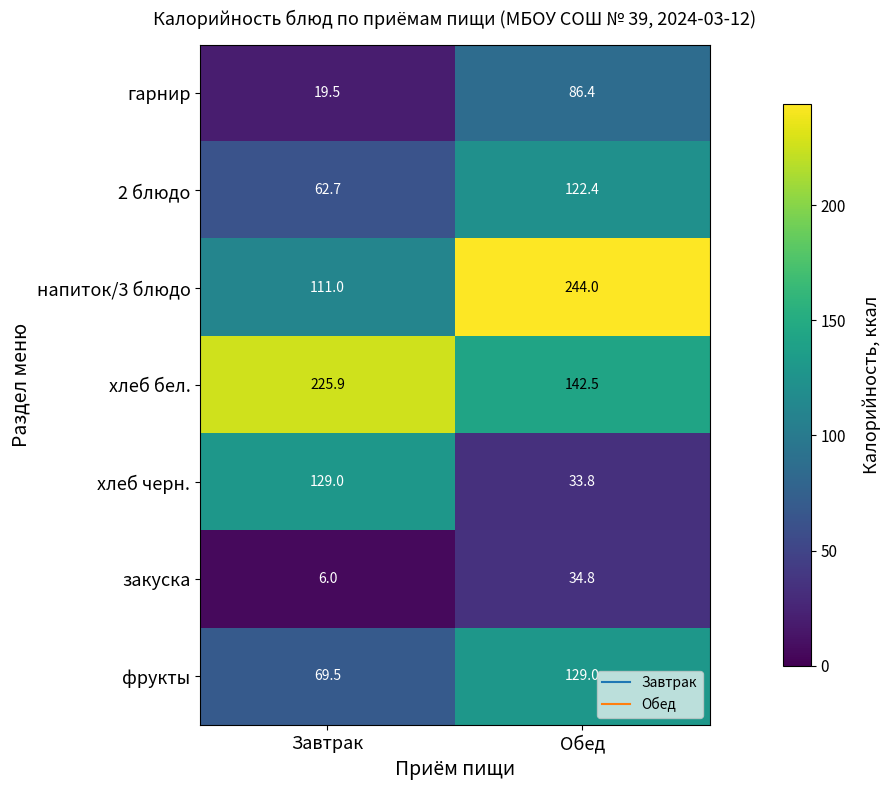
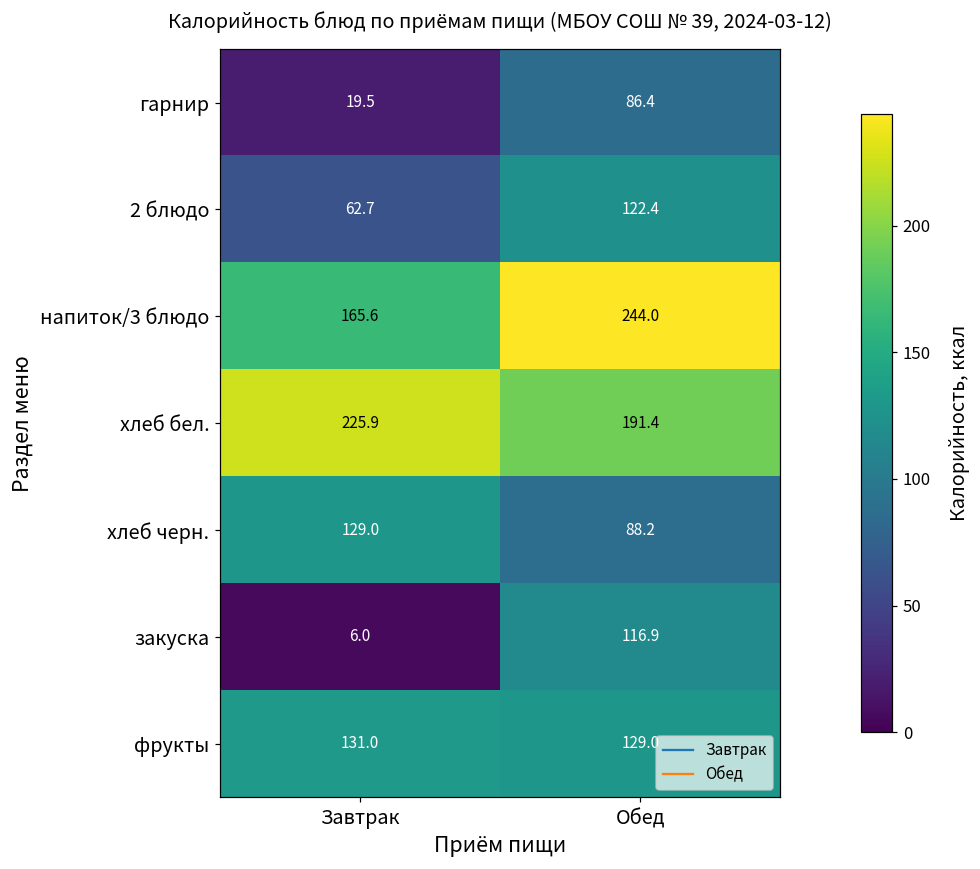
напиток/3 блюдо, Завтрак: 111.0 -> 165.6
хлеб бел., Обед: 142.5 -> 191.4
хлеб черн., Обед: 33.8 -> 88.2
закуска, Обед: 34.8 -> 116.9
фрукты, Завтрак: 69.5 -> 131.0
